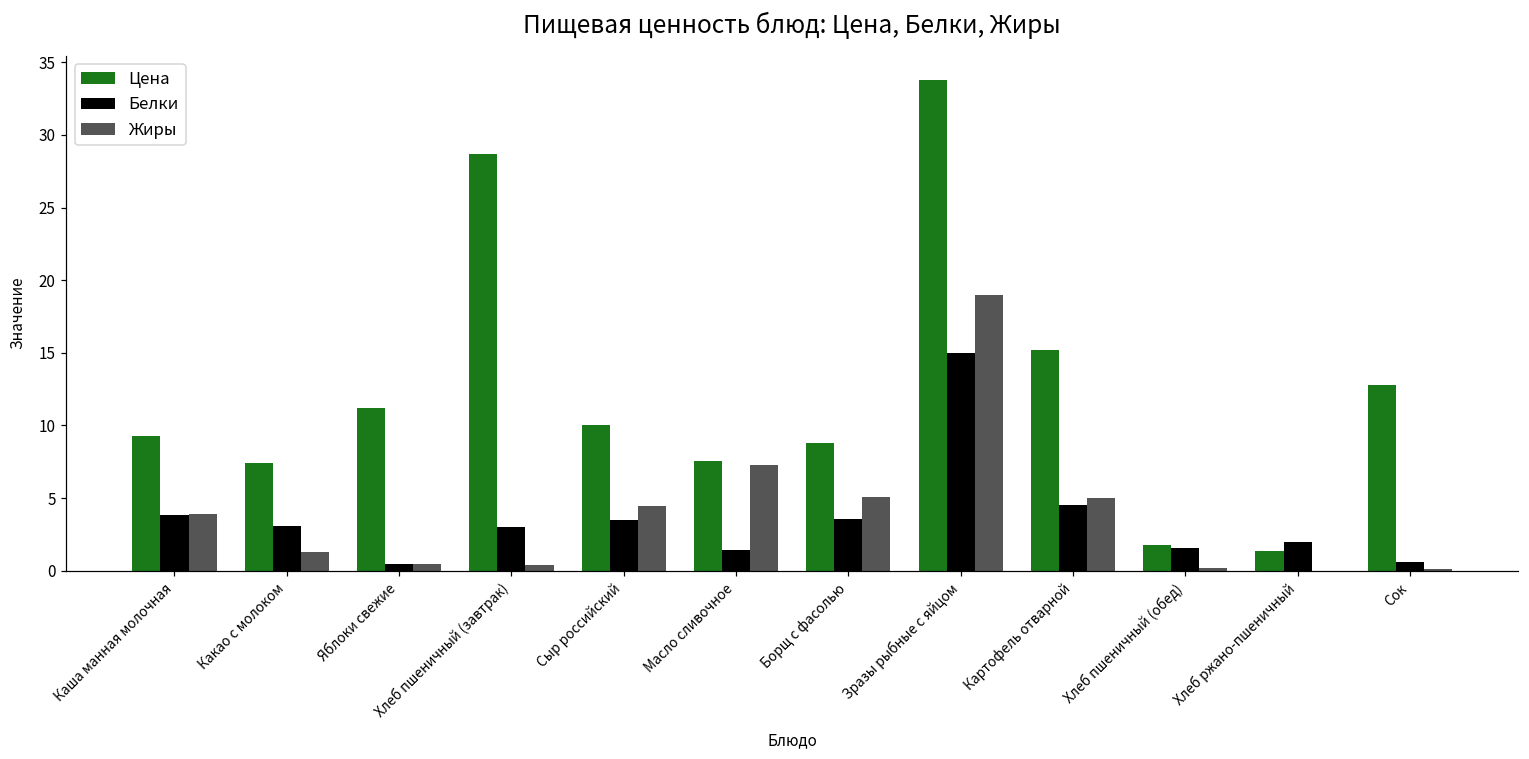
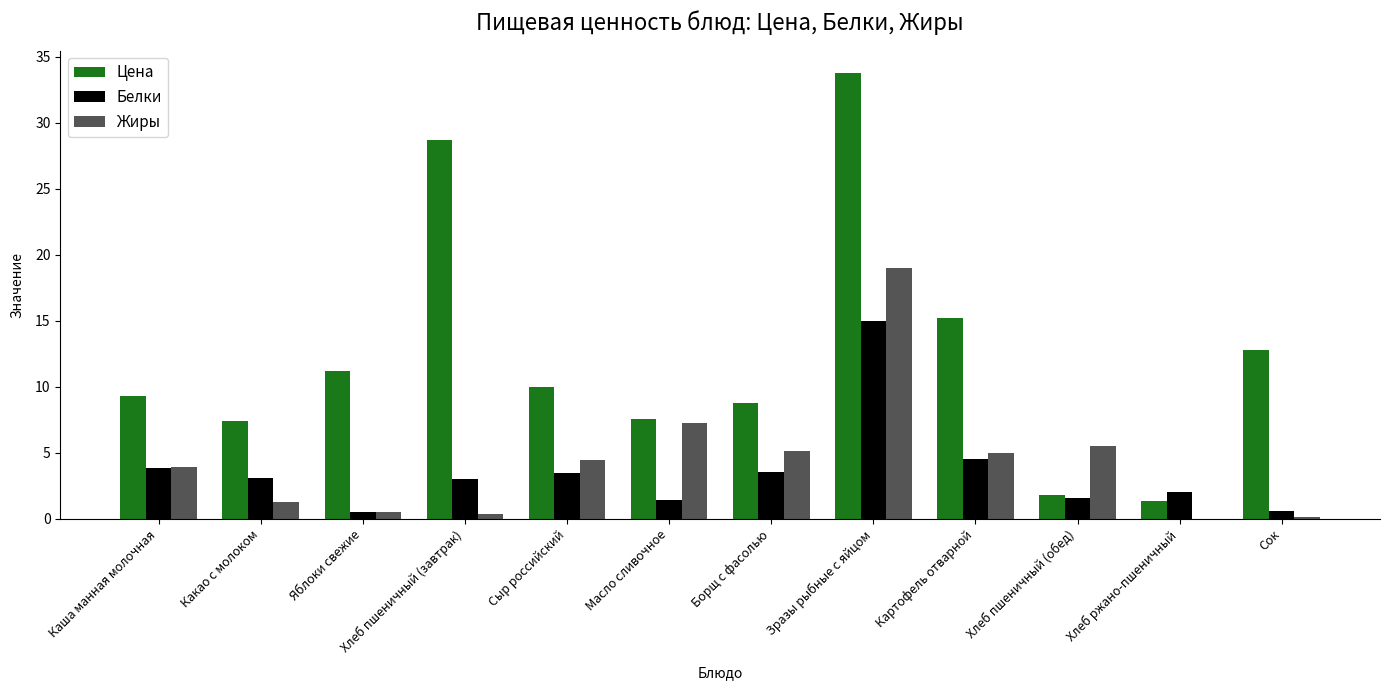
Жиры, Хлеб пшеничный (обед): 0.2 -> 5.5
